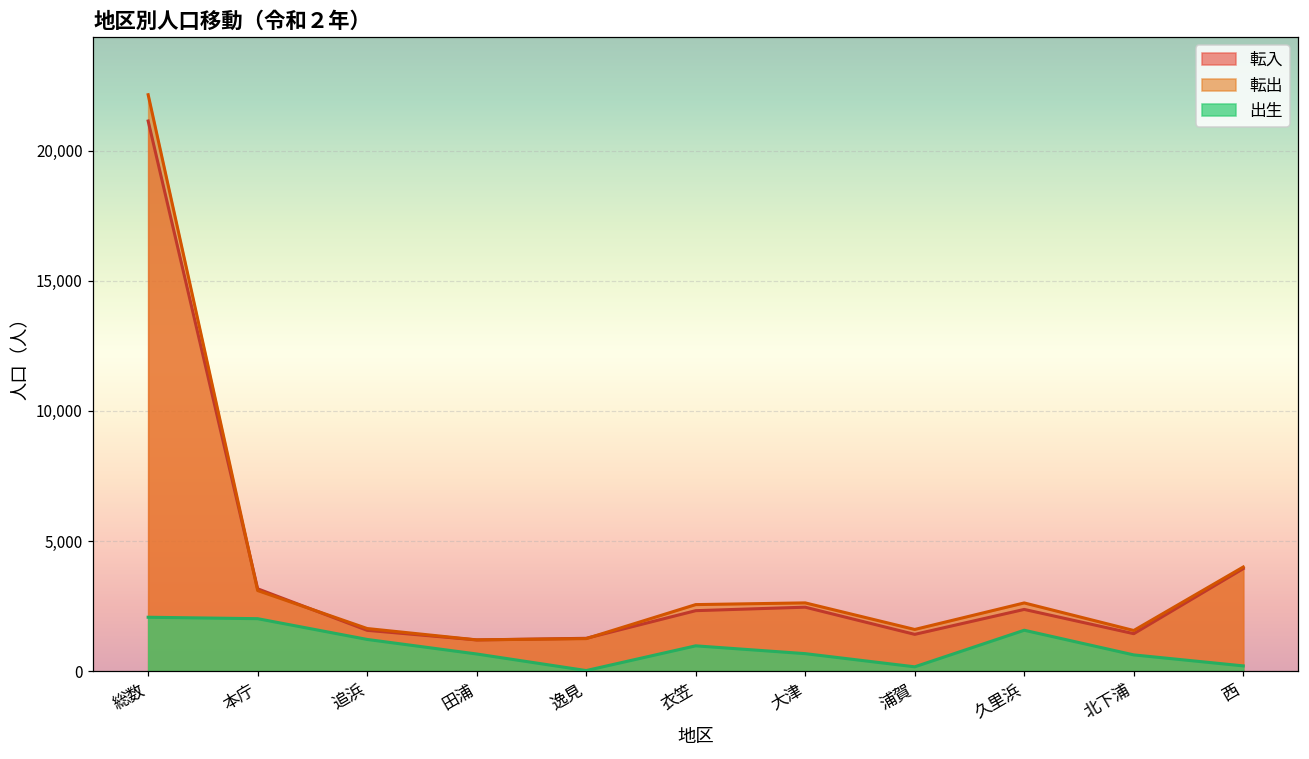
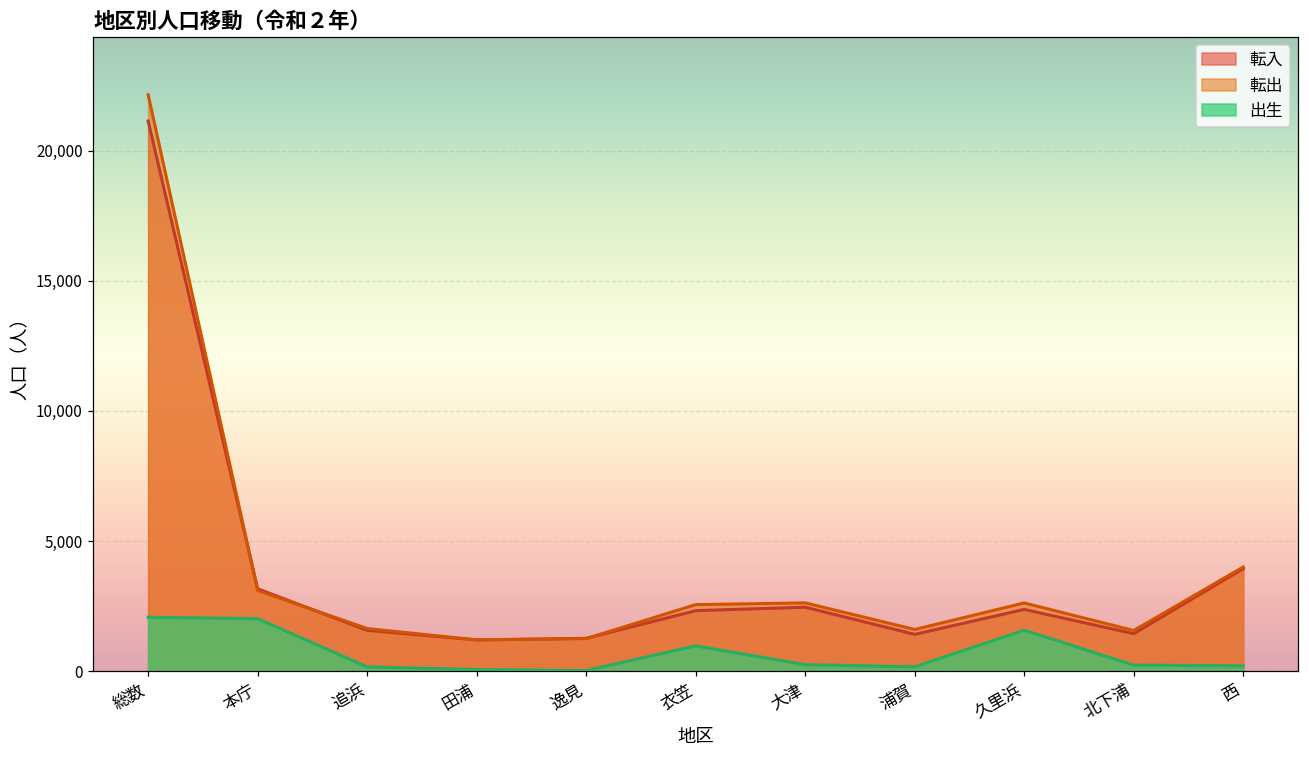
出生, 追浜: 1,200 -> 200
出生, 田浦: 700 -> 100
出生, 大津: 700 -> 200
出生, 北下浦: 600 -> 200
